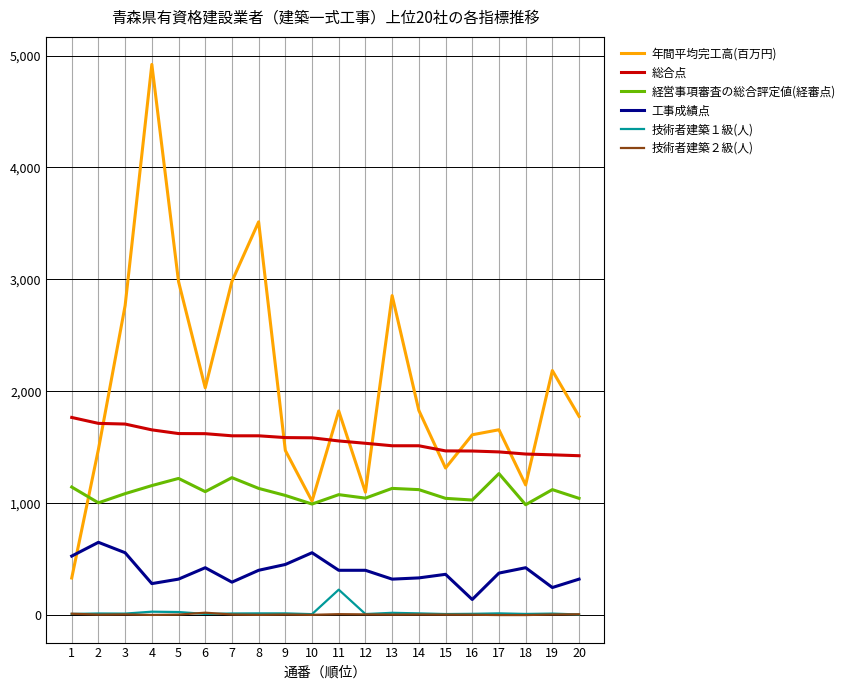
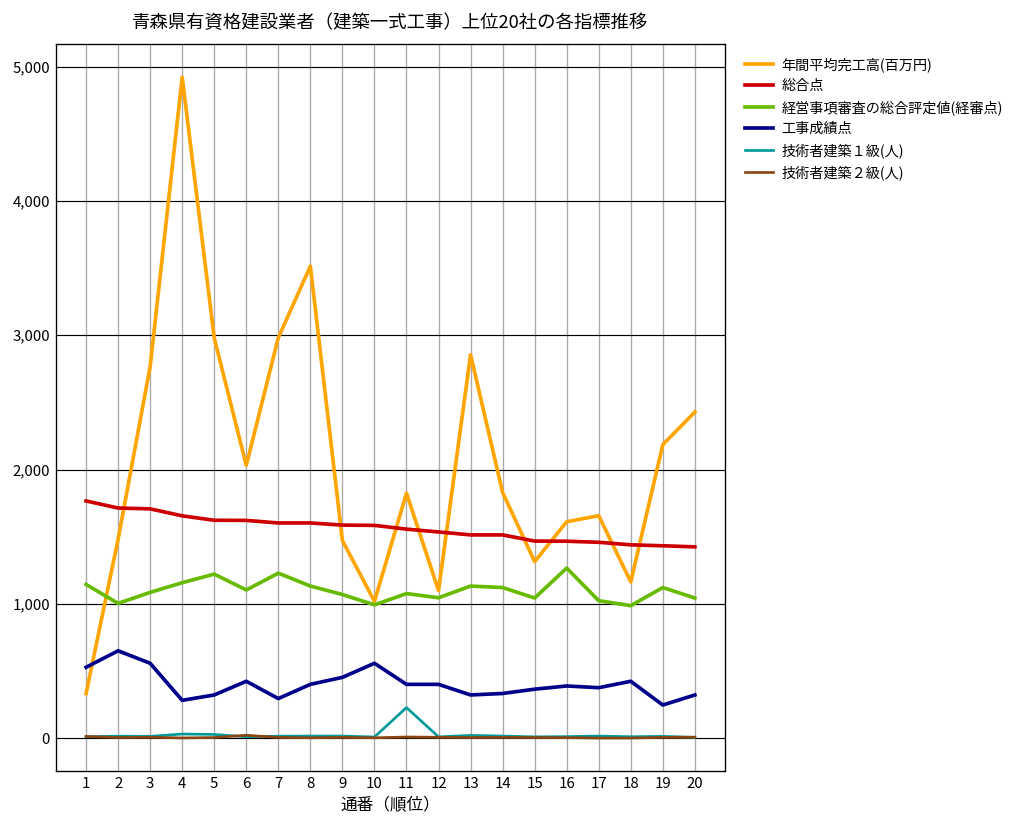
経営事項審査の総合評定値(経審点), 16: 1,030 -> 1,270
工事成績点, 16: 140 -> 390
経営事項審査の総合評定値(経審点), 17: 1,260 -> 1,020
年間平均完工高(百万円), 20: 1,780 -> 2,430
